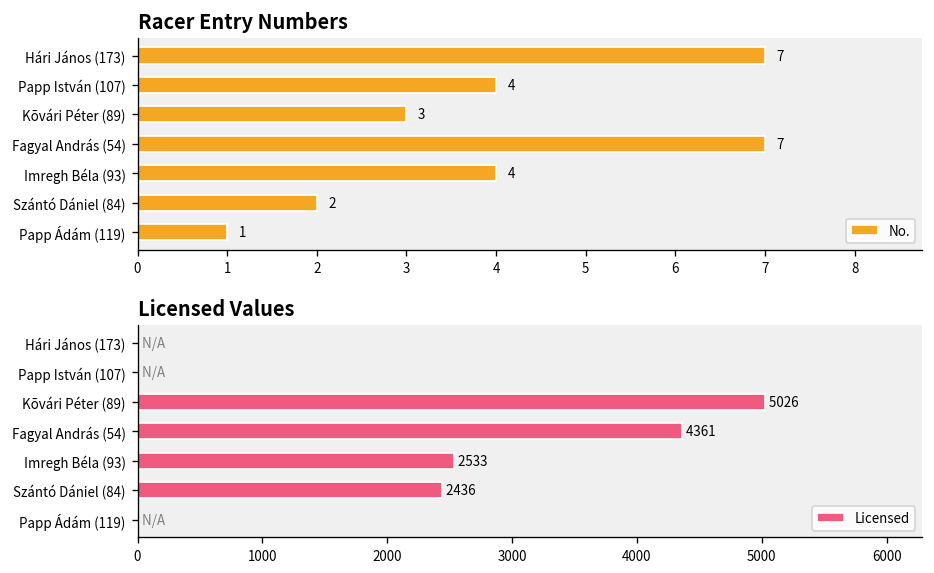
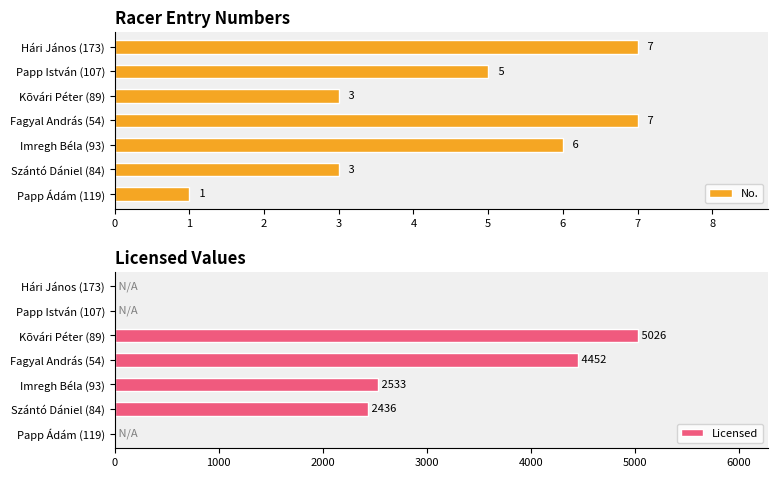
Racer Entry Numbers, Papp István (107): 4 -> 5
Racer Entry Numbers, Imregh Béla (93): 4 -> 6
Racer Entry Numbers, Szántó Dániel (84): 2 -> 3
Licensed Values, Fagyal András (54): 4361 -> 4452
